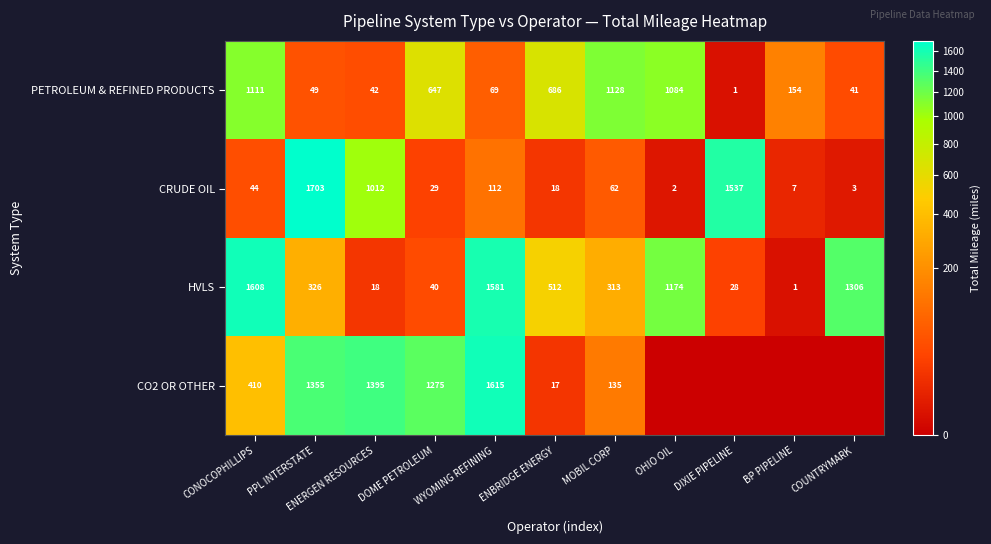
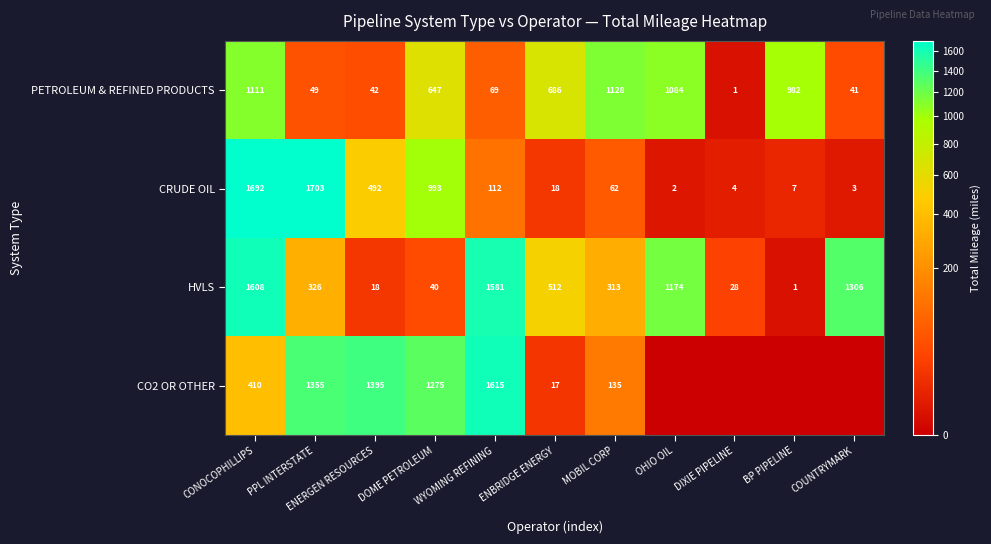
PETROLEUM & REFINED PRODUCTS, BP PIPELINE: 154 -> 982
CRUDE OIL, CONOCOPHILLIPS: 44 -> 1692
CRUDE OIL, ENERGEN RESOURCES: 1012 -> 492
CRUDE OIL, DOME PETROLEUM: 29 -> 993
CRUDE OIL, DIXIE PIPELINE: 1537 -> 4
